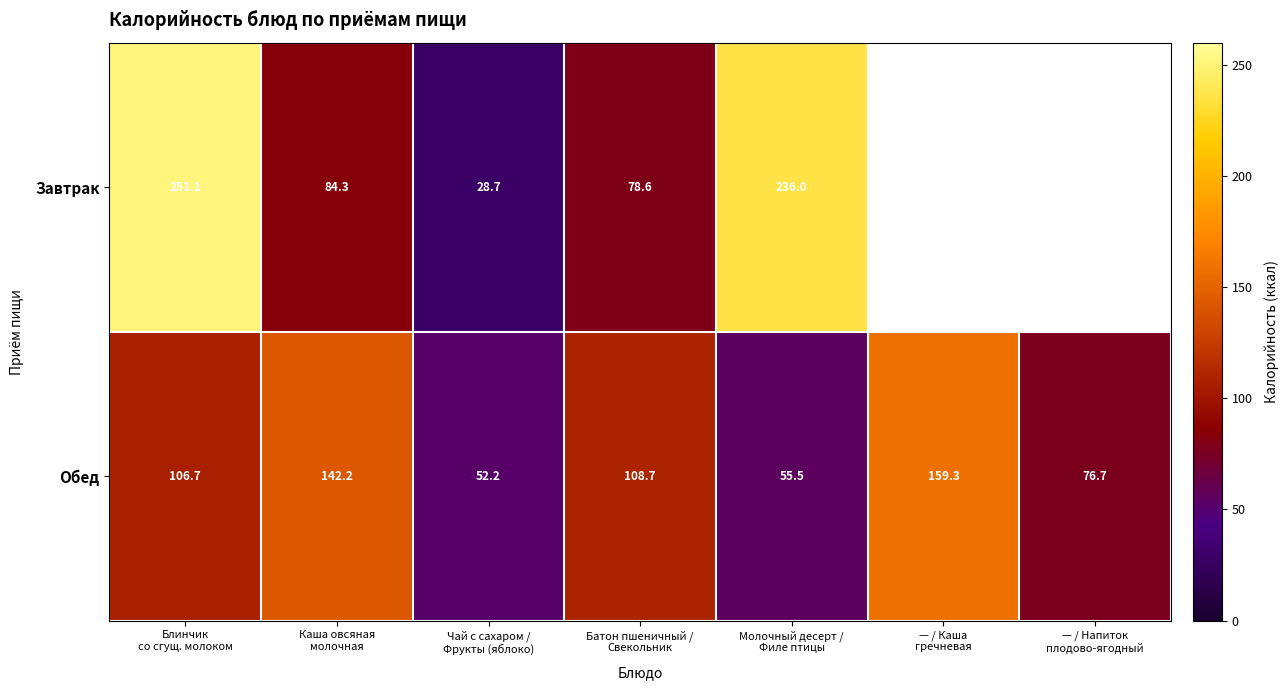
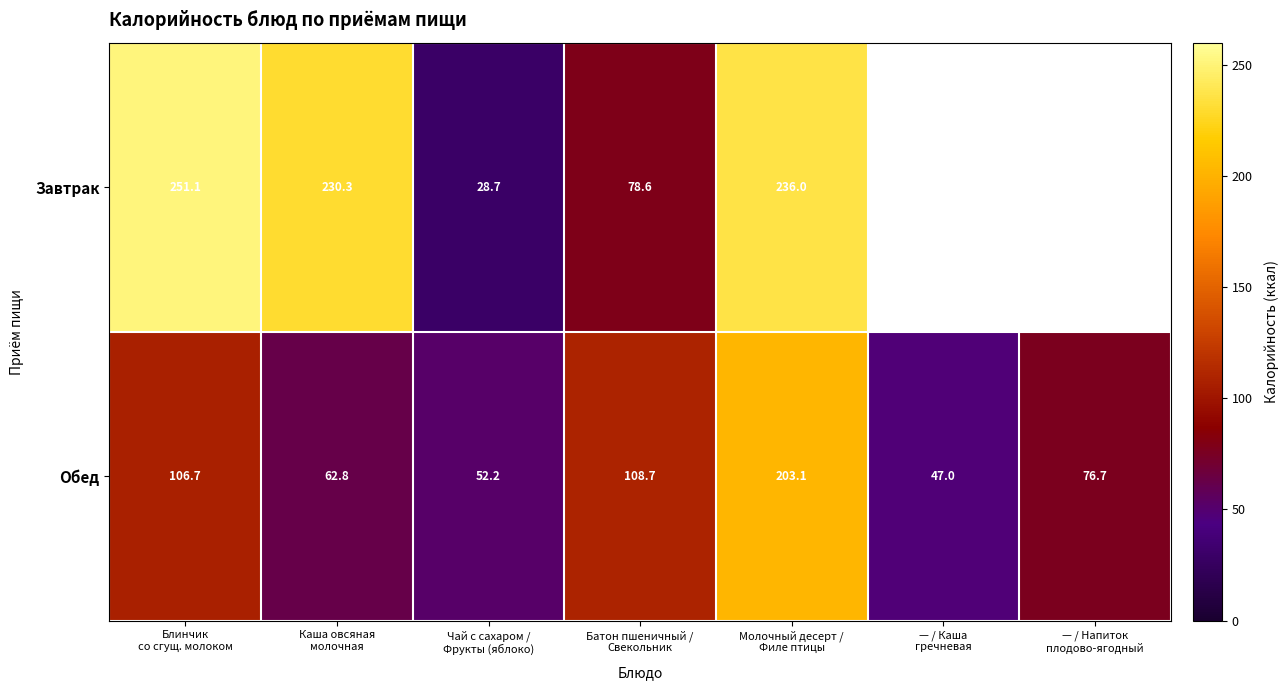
Завтрак, Каша овсяная молочная: 84.3 -> 230.3
Обед, Каша овсяная молочная: 142.2 -> 62.8
Обед, Молочный десерт / Филе птицы: 55.5 -> 203.1
Обед, — / Каша гречневая: 159.3 -> 47.0
